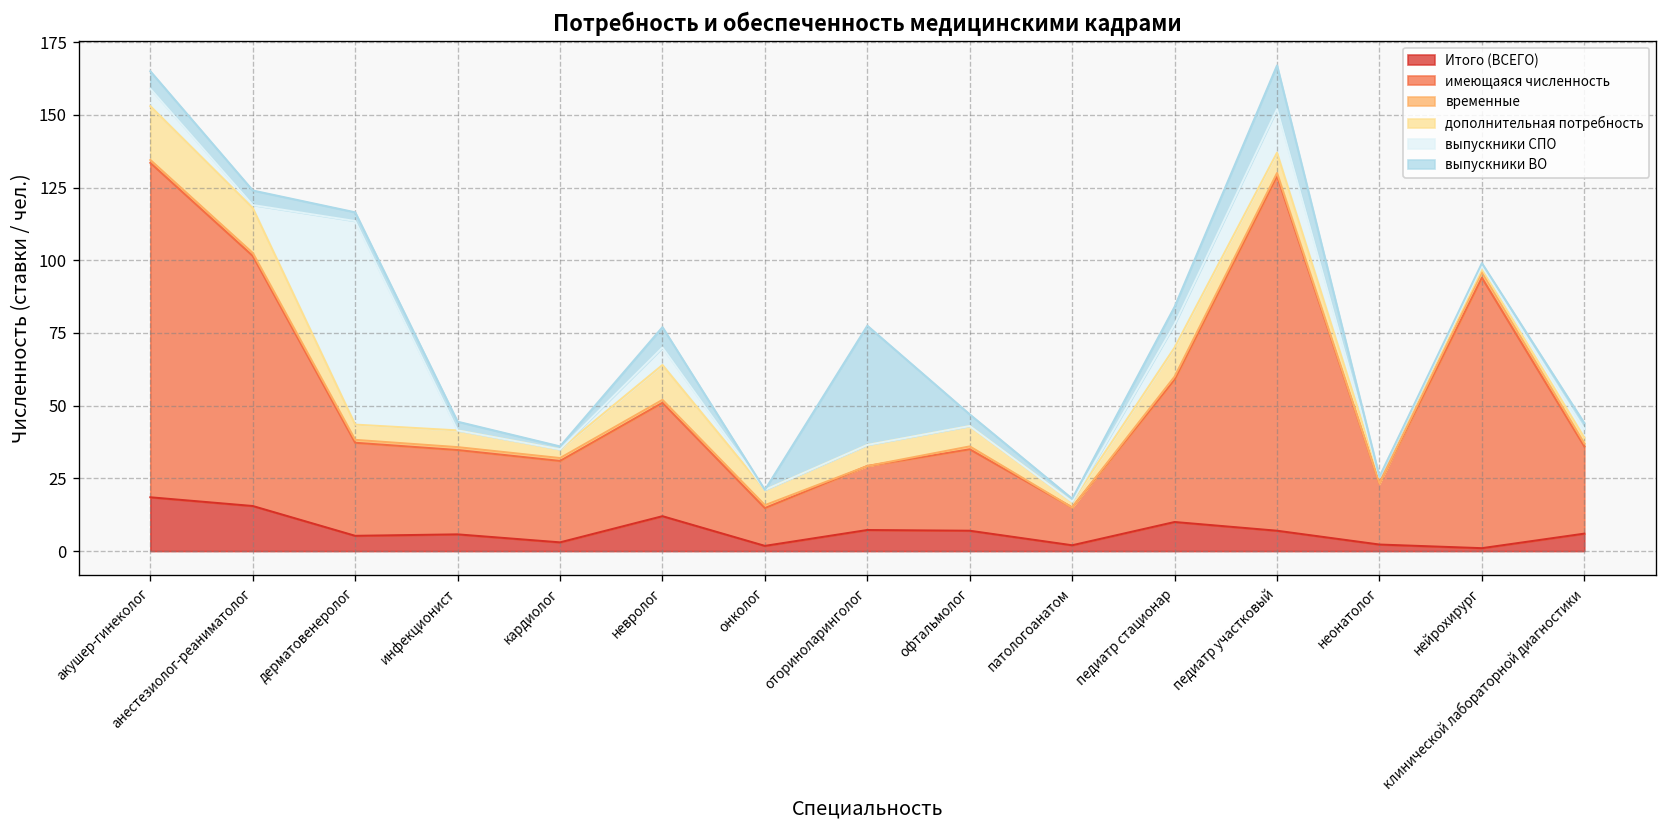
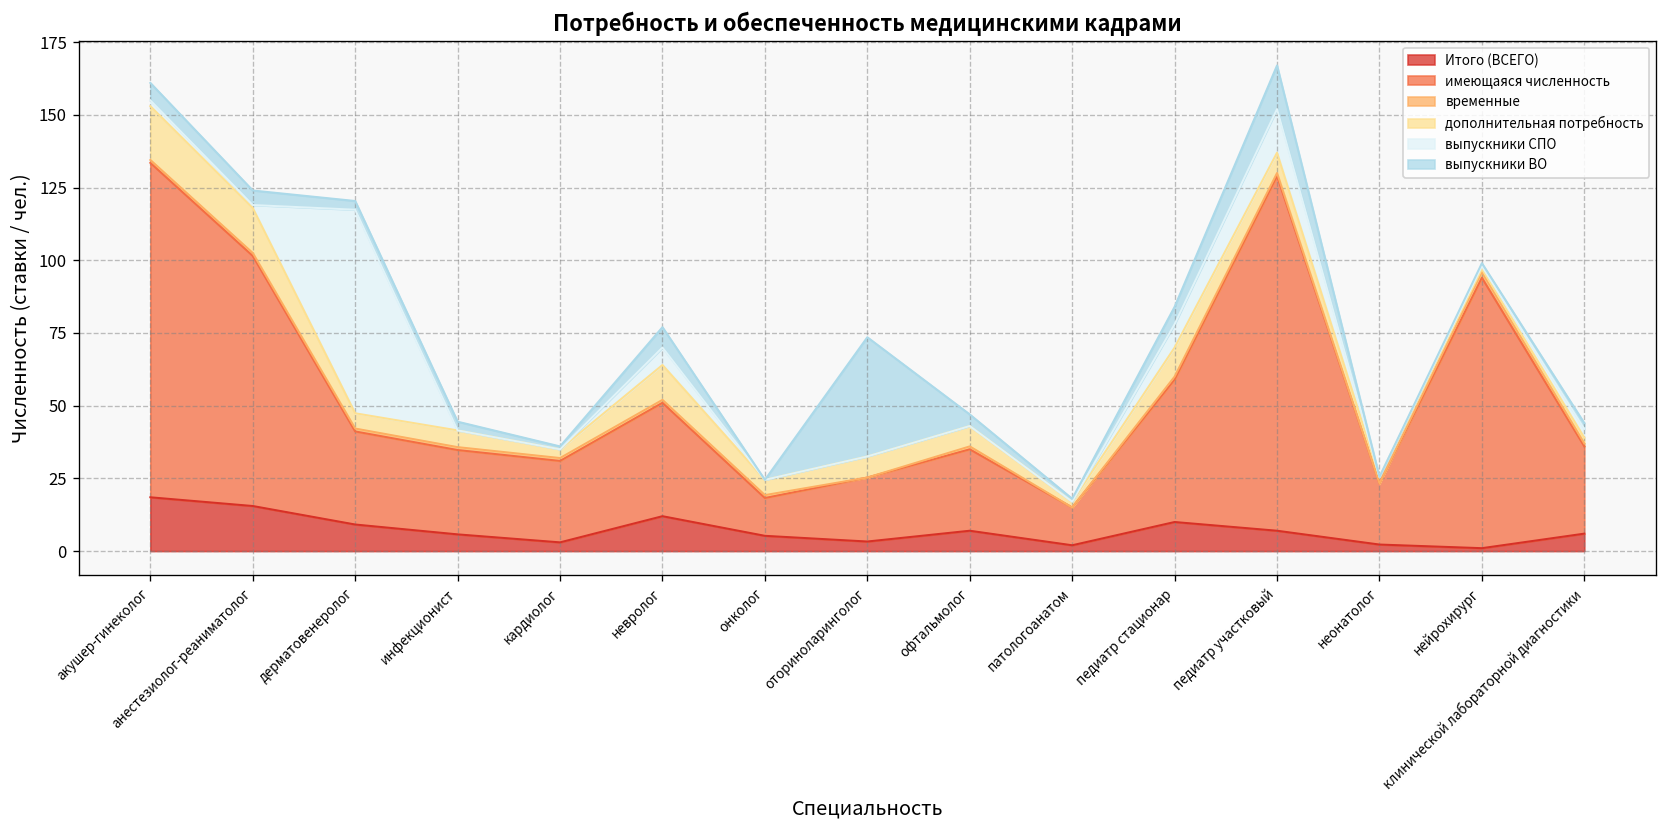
выпускники СПО, акушер-гинеколог: 6 -> 2
Итого (ВСЕГО), дерматовенеролог: 5 -> 9
Итого (ВСЕГО), онколог: 2 -> 5
Итого (ВСЕГО), оториноларинголог: 7 -> 3
